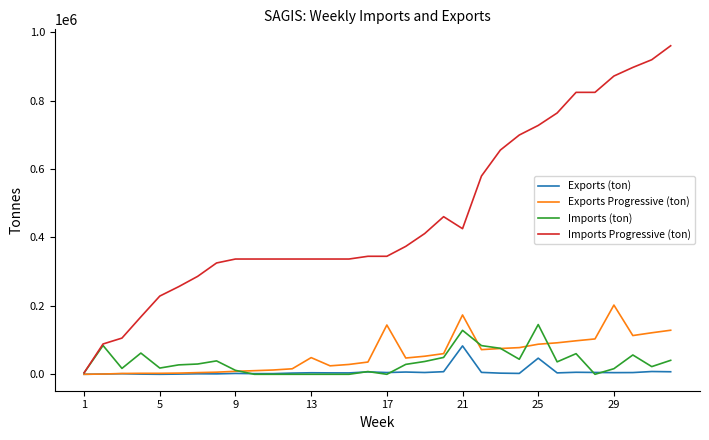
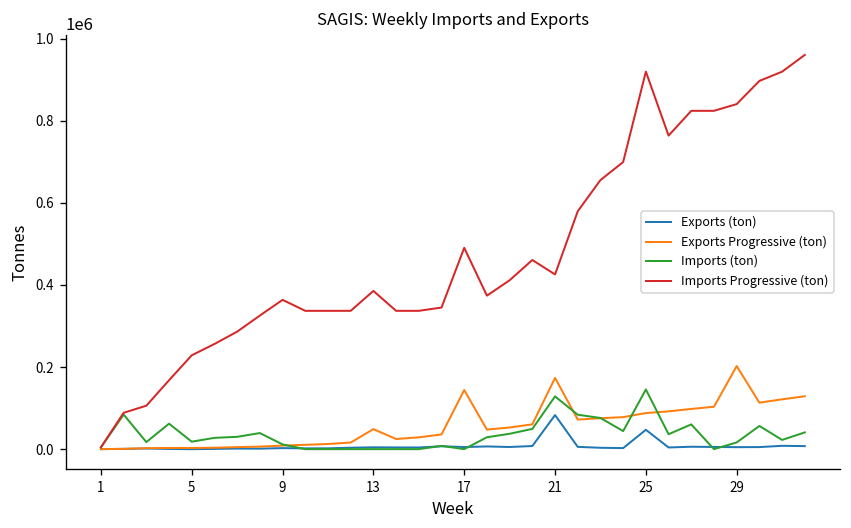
Imports Progressive (ton), 9: 340000 -> 360000
Imports Progressive (ton), 13: 340000 -> 390000
Imports Progressive (ton), 17: 350000 -> 490000
Imports Progressive (ton), 25: 730000 -> 920000
Imports Progressive (ton), 29: 870000 -> 840000
